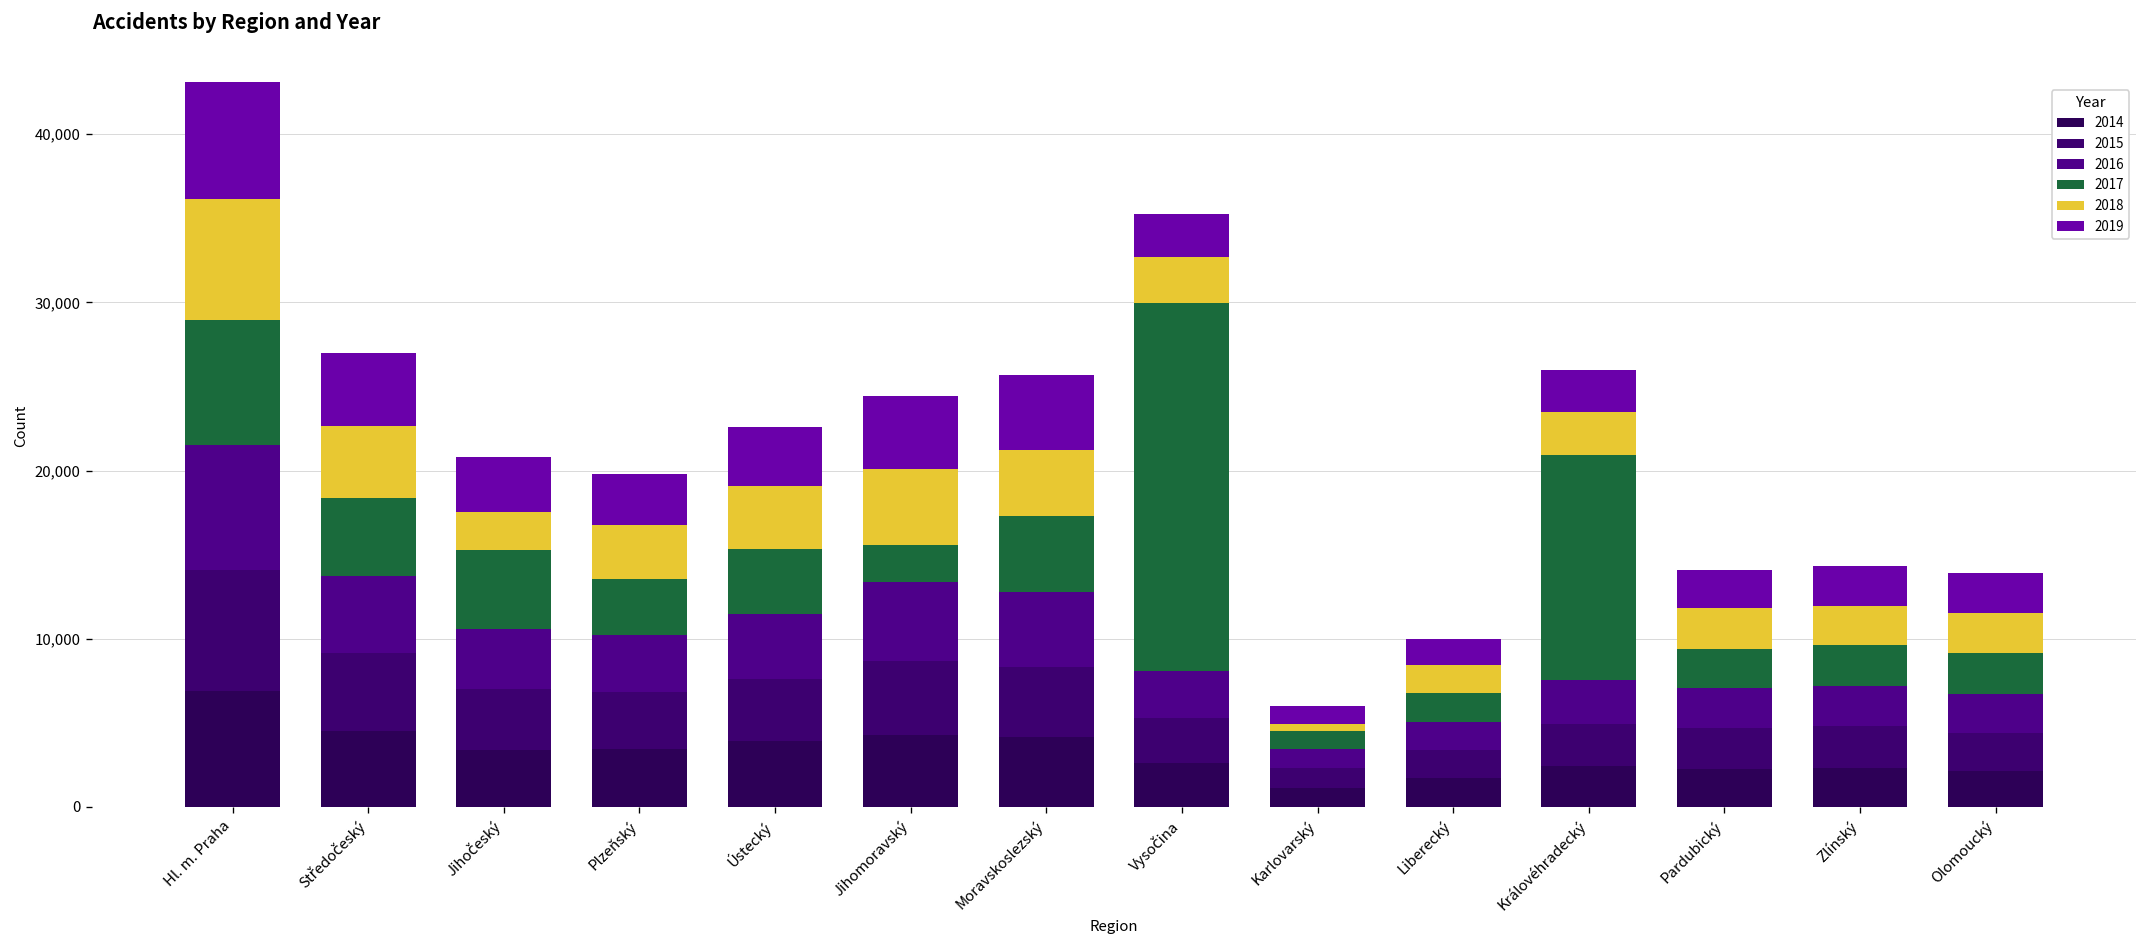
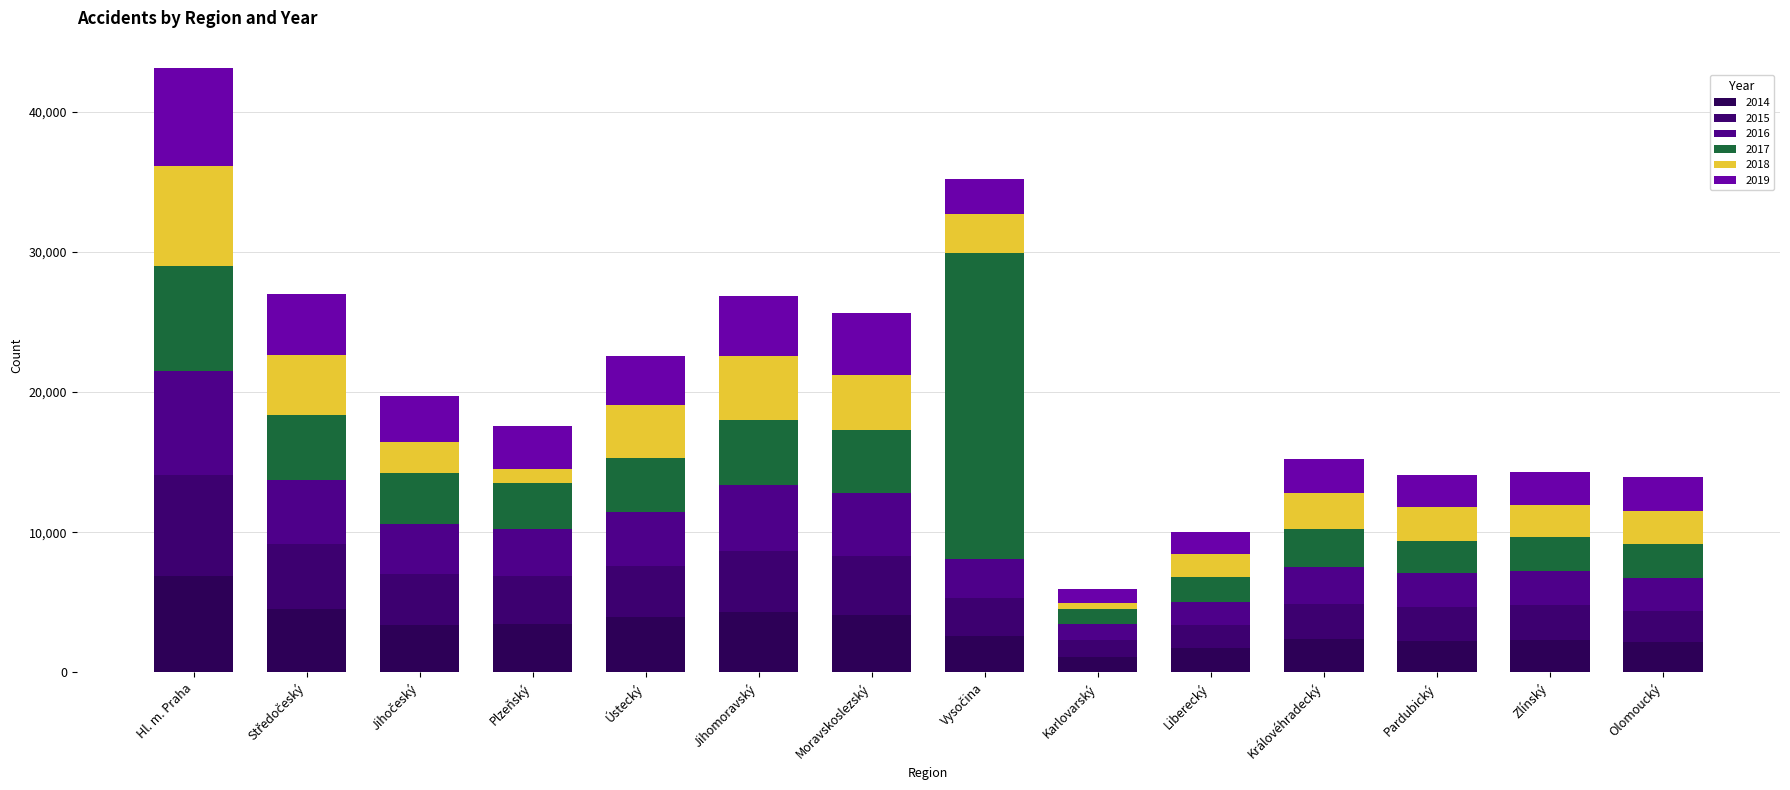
2017, Jihočeský: 4,700 -> 3,600
2018, Plzeňský: 3,200 -> 1,000
2017, Jihomoravský: 2,200 -> 4,600
2017, Královéhradecký: 13,400 -> 2,700
